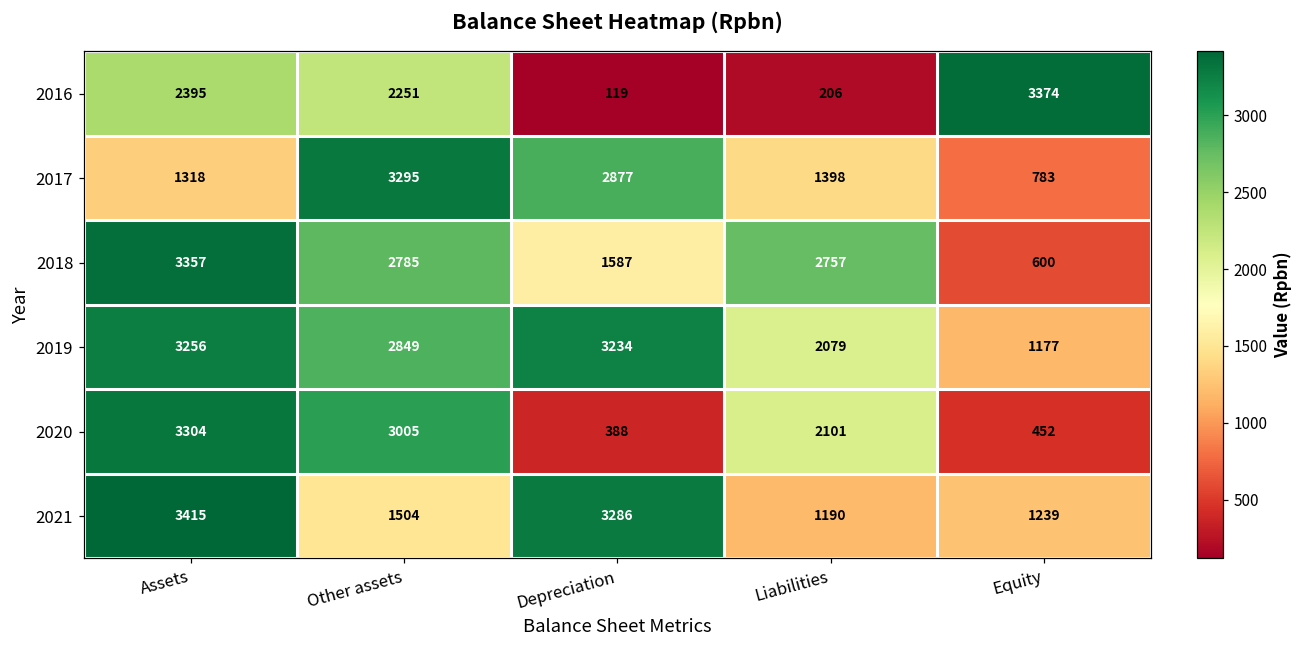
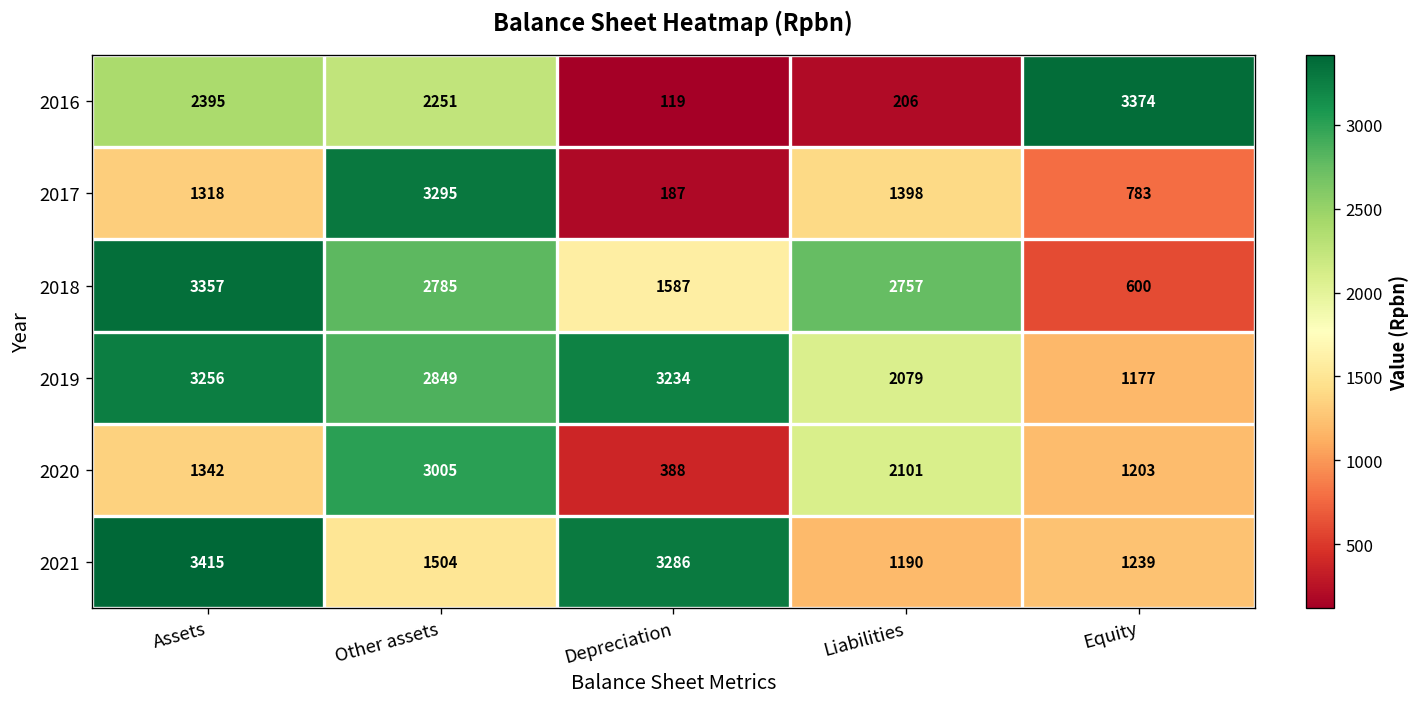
2017, Depreciation: 2877 -> 187
2020, Assets: 3304 -> 1342
2020, Equity: 452 -> 1203
